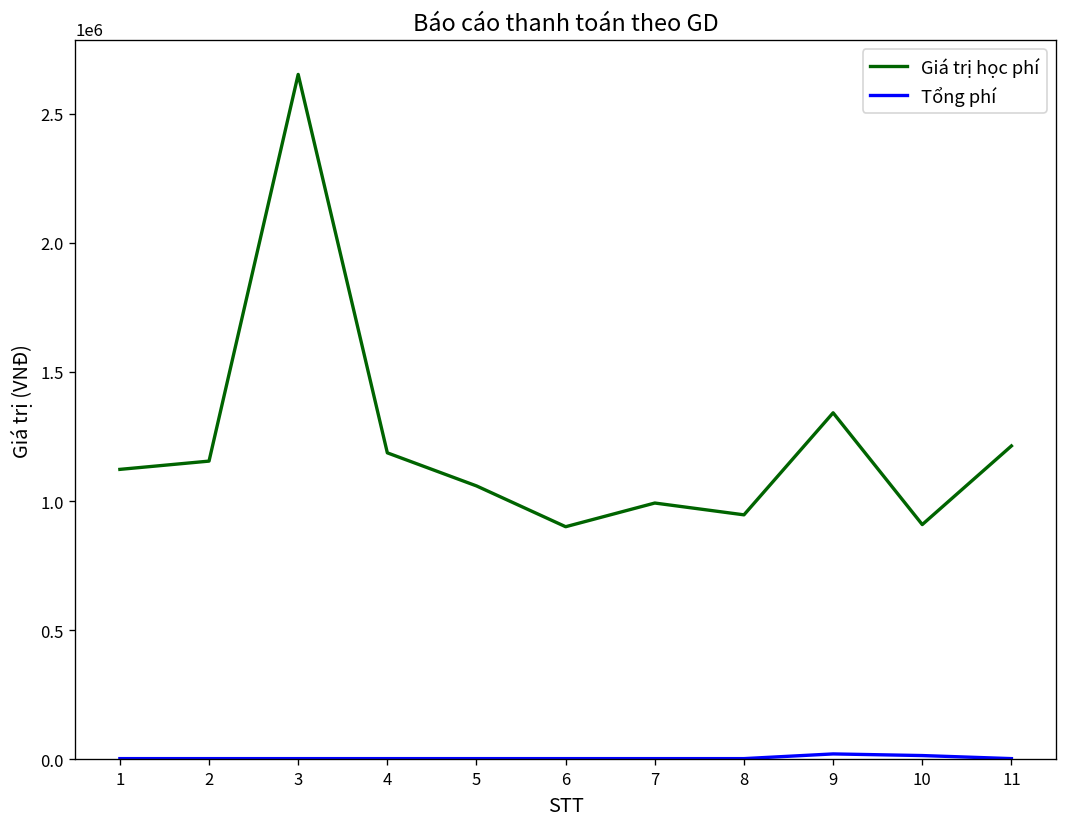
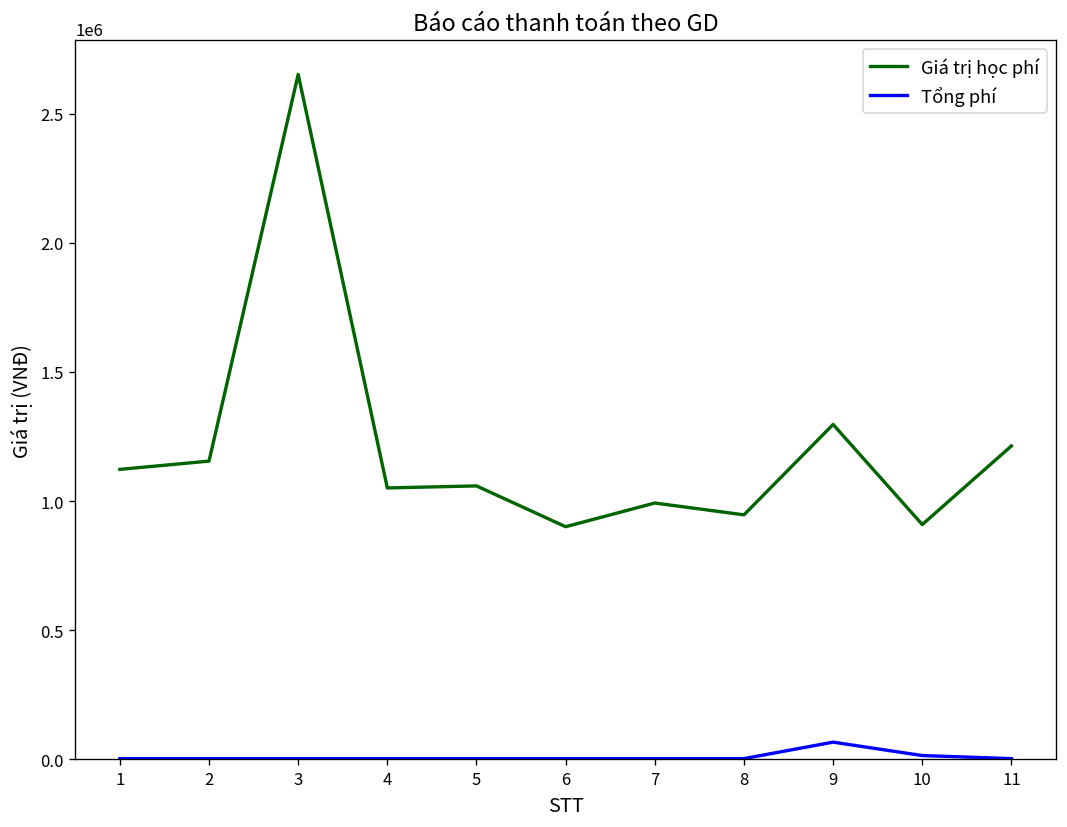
Giá trị học phí, 4: 1190000 -> 1050000
Giá trị học phí, 9: 1340000 -> 1300000
Tổng phí, 9: 20000 -> 70000
